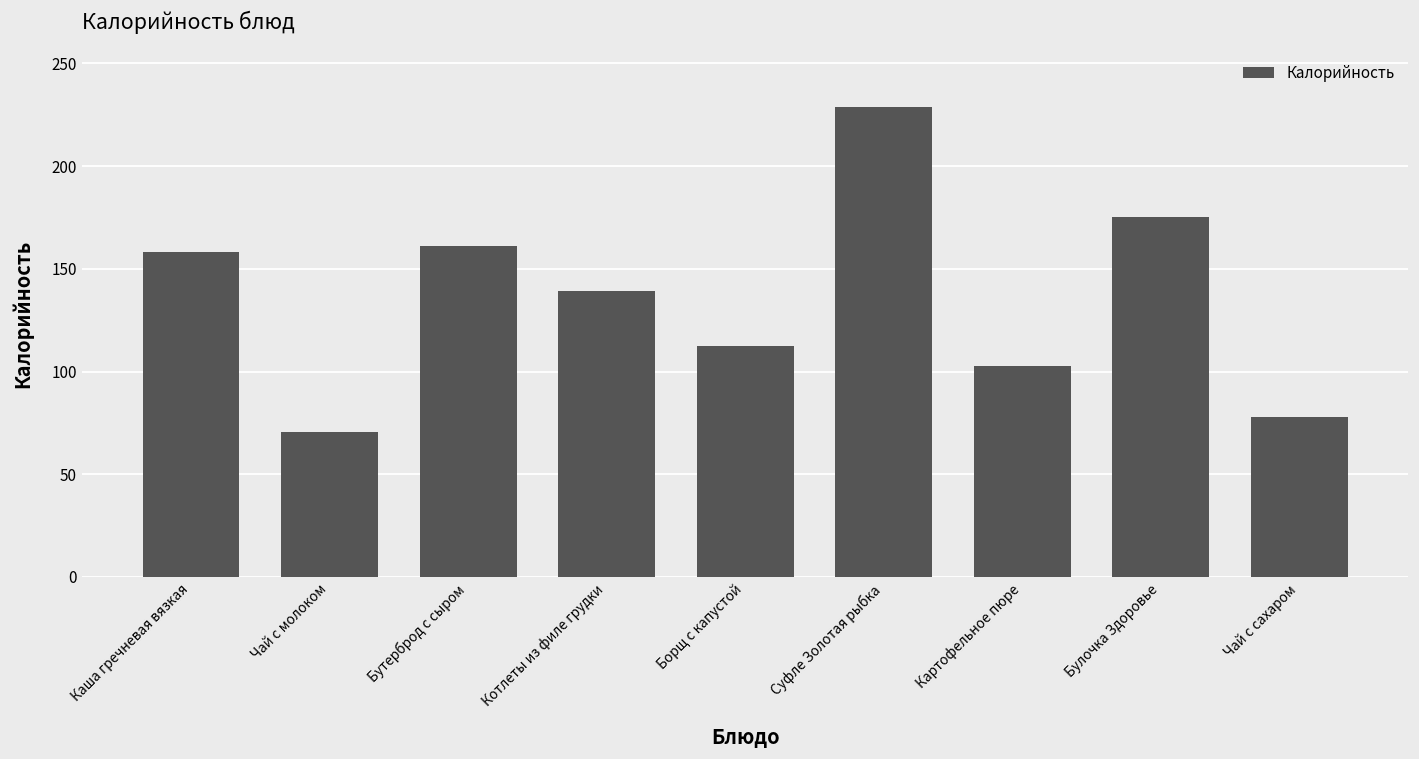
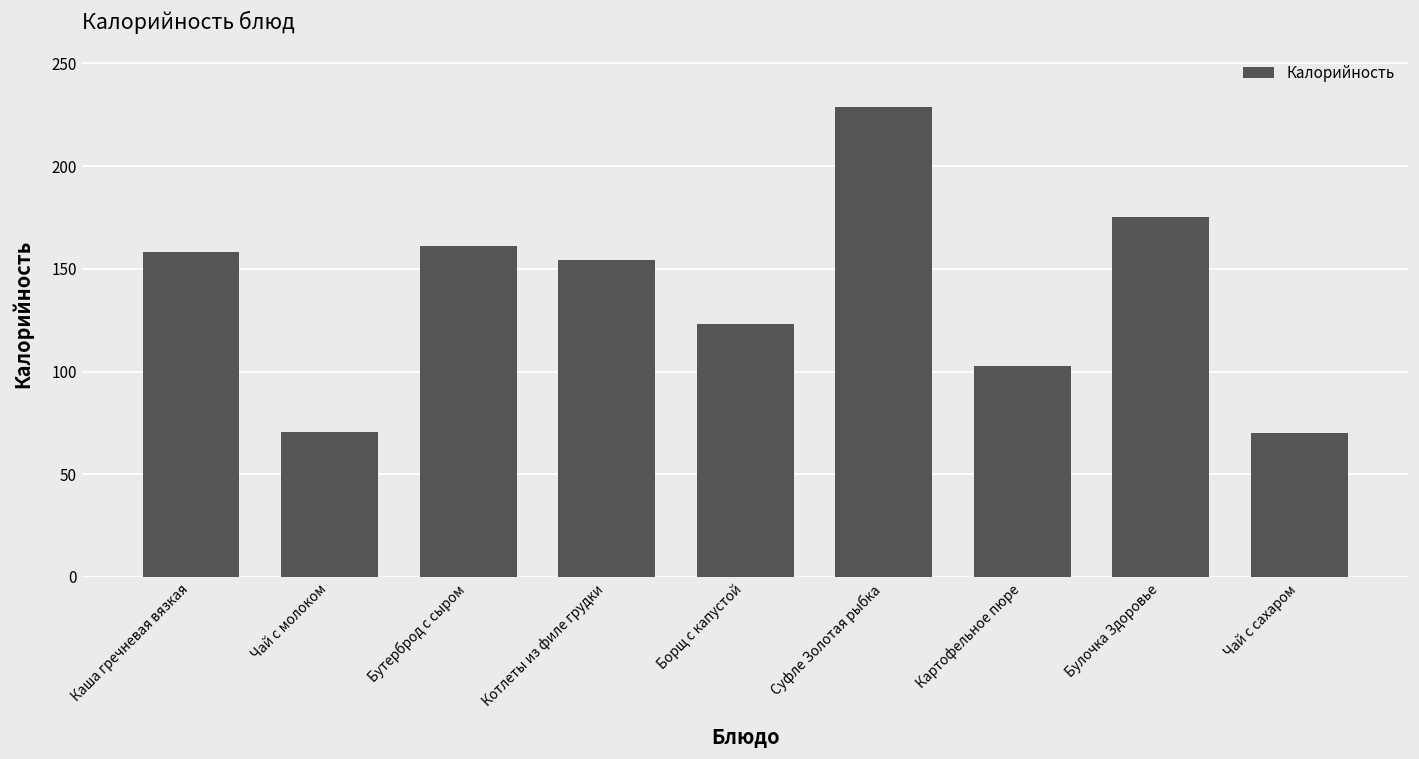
Котлеты из филе грудки: 139 -> 154
Борщ с капустой: 112 -> 123
Чай с сахаром: 78 -> 70
